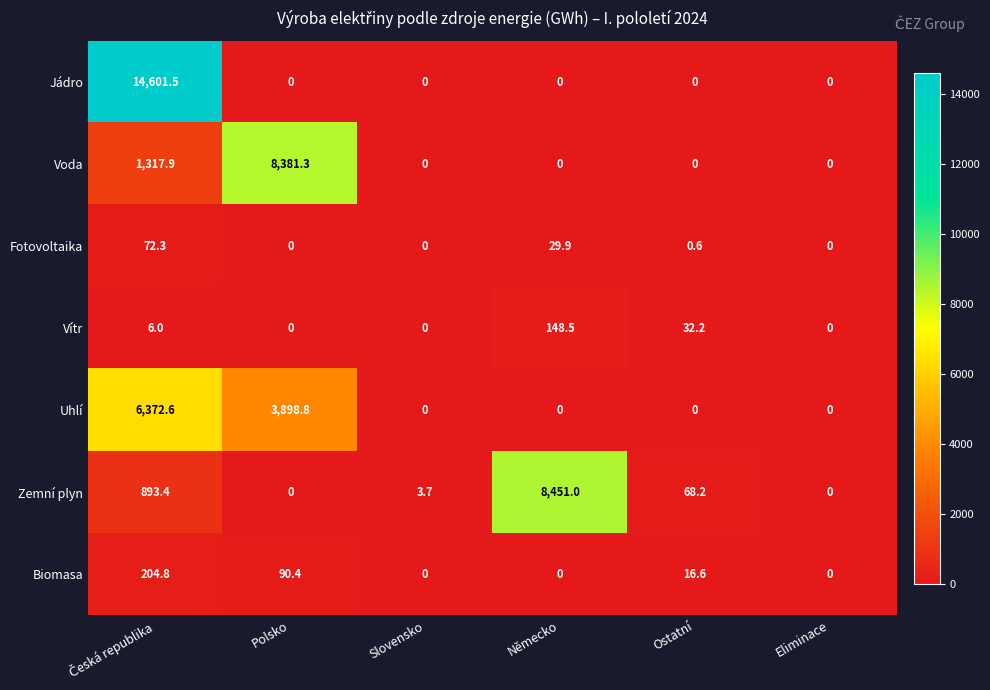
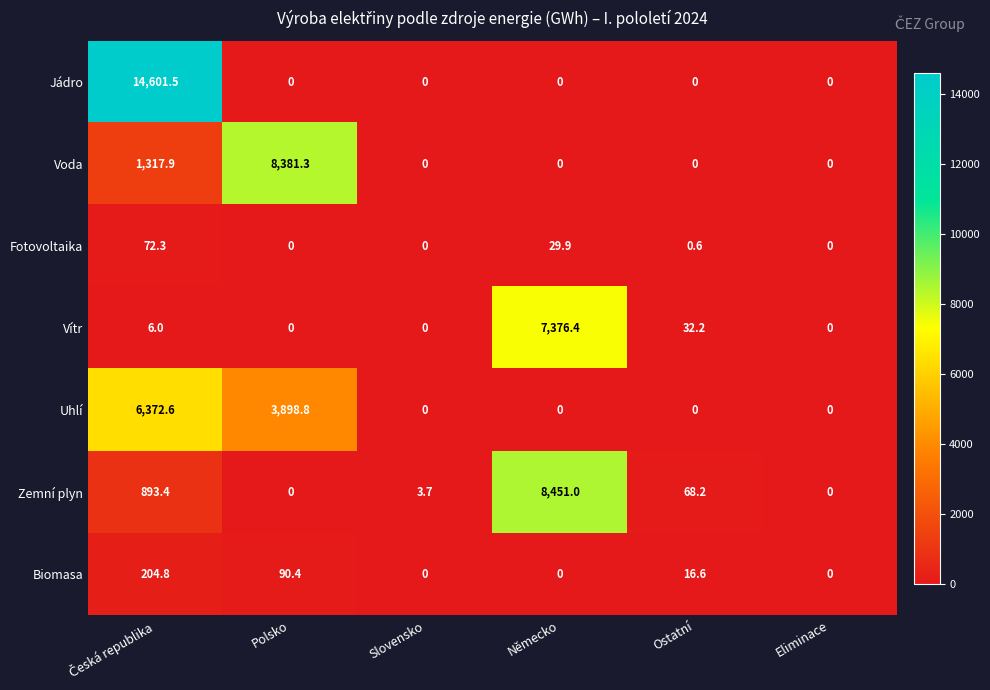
Vítr, Německo: 148.5 -> 7,376.4
